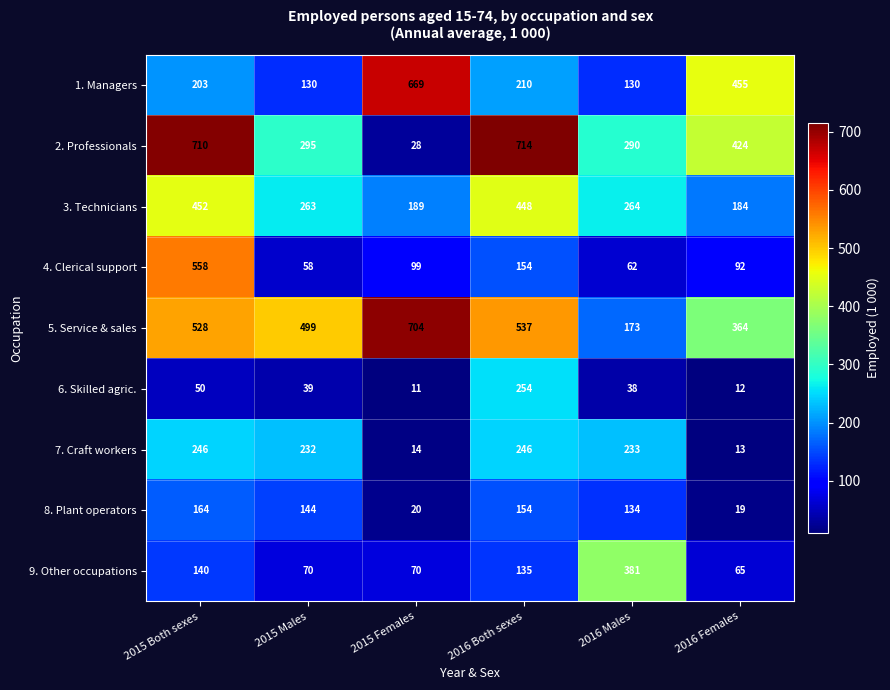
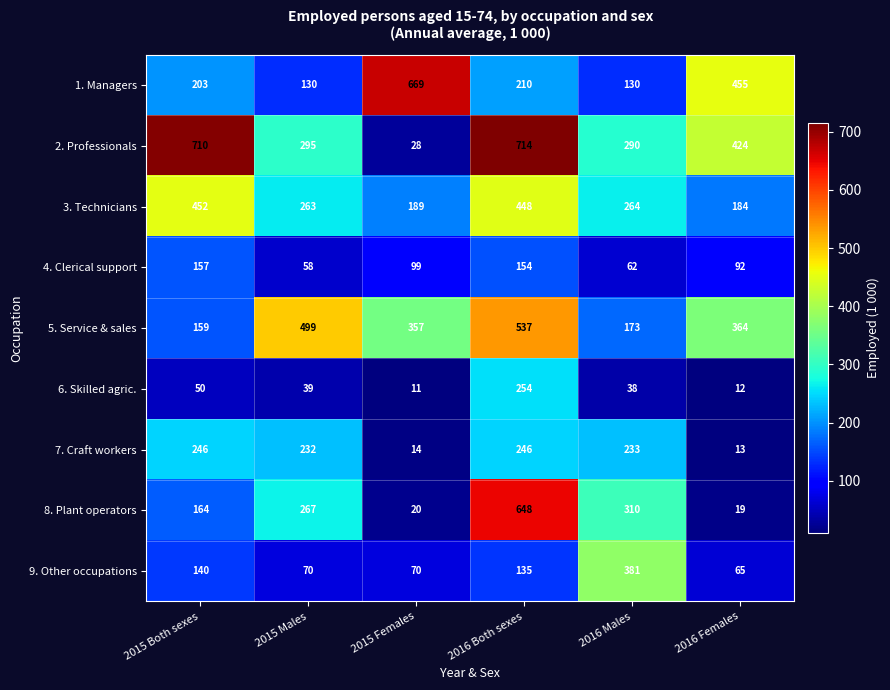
4. Clerical support, 2015 Both sexes: 558 -> 157
5. Service & sales, 2015 Both sexes: 528 -> 159
5. Service & sales, 2015 Females: 704 -> 357
8. Plant operators, 2015 Males: 144 -> 267
8. Plant operators, 2016 Both sexes: 154 -> 648
8. Plant operators, 2016 Males: 134 -> 310
